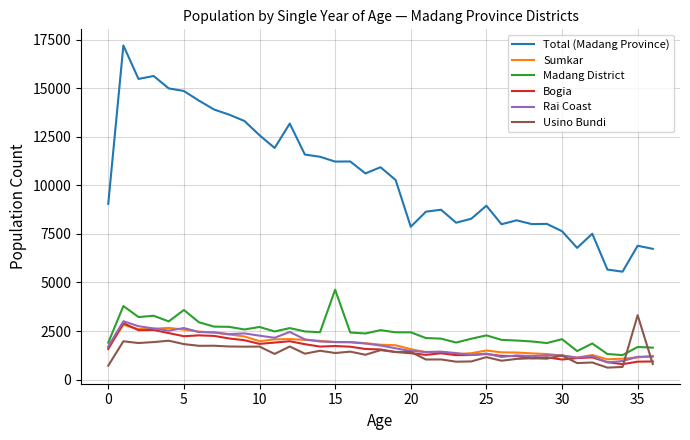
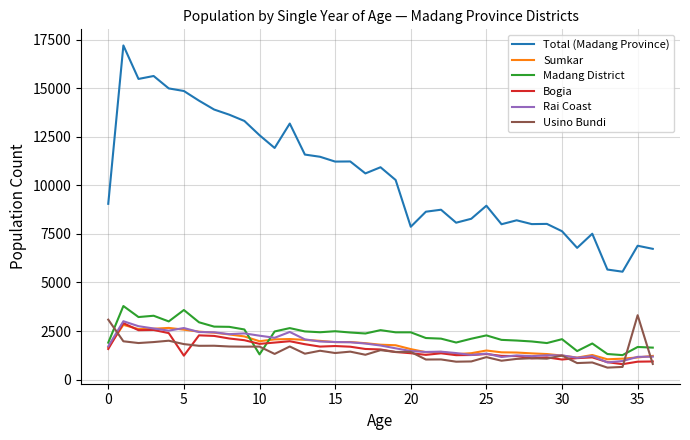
Usino Bundi, 0: 700 -> 3100
Bogia, 5: 2200 -> 1200
Madang District, 10: 2700 -> 1300
Madang District, 15: 4600 -> 2500
